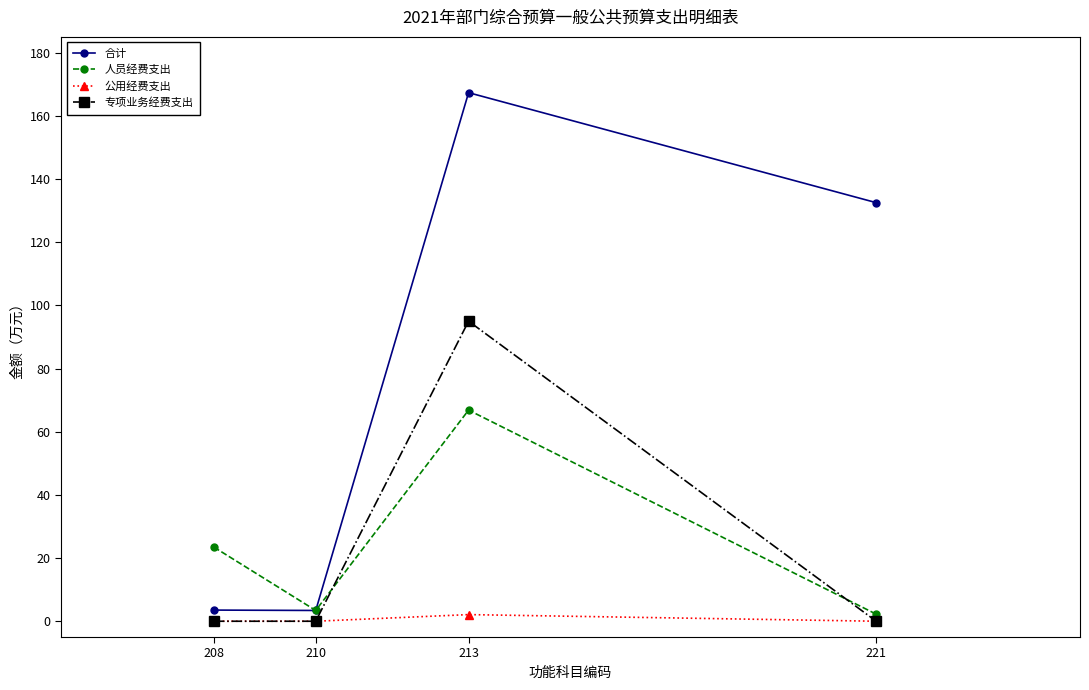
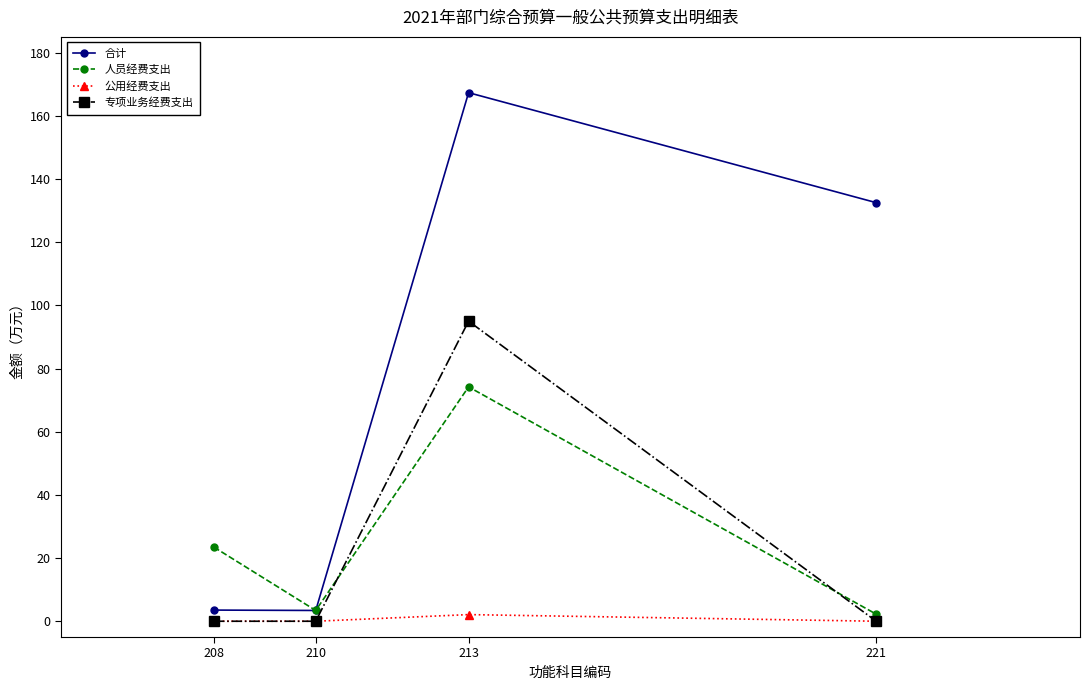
人员经费支出, 213: 67 -> 74
